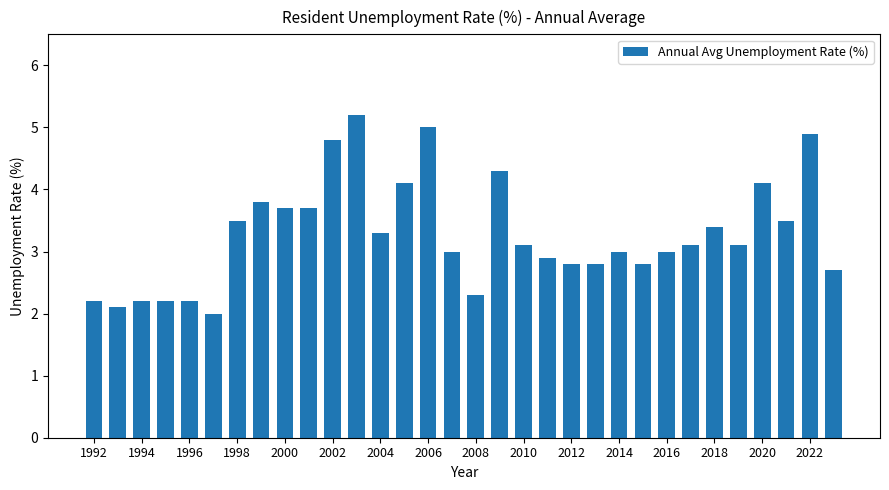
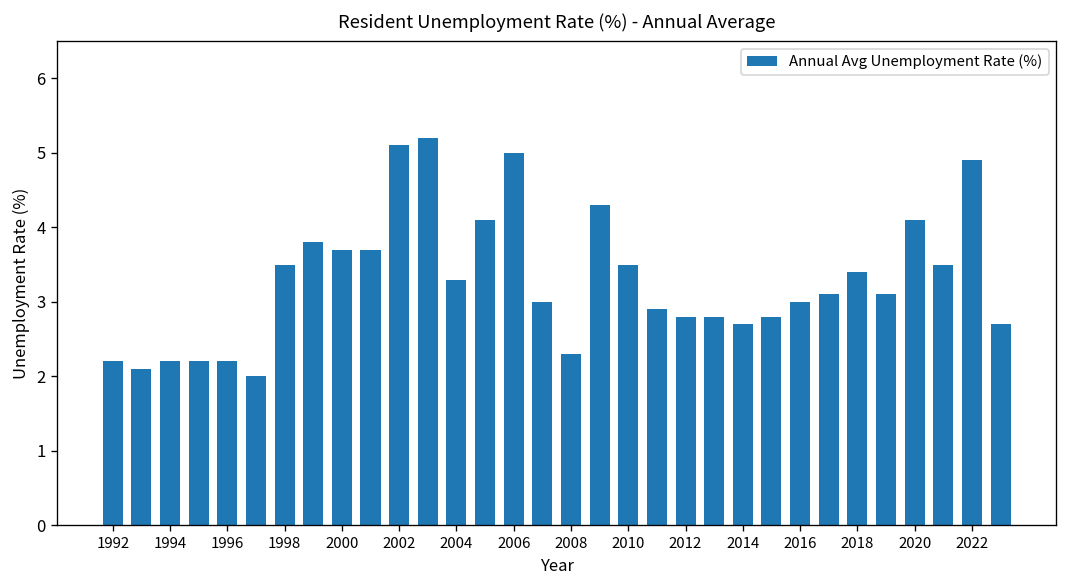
2002: 4.8 -> 5.1
2010: 3.1 -> 3.5
2014: 3.0 -> 2.7
